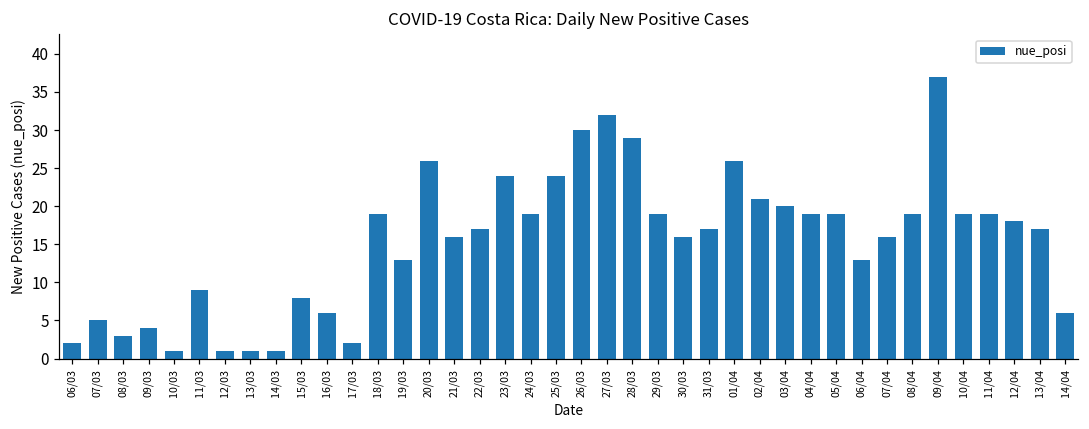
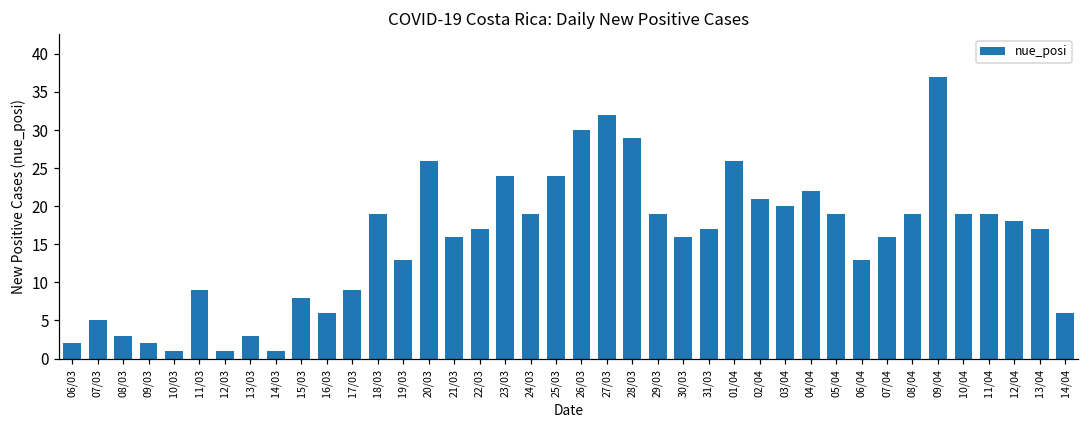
09/03: 4 -> 2
13/03: 1 -> 3
17/03: 2 -> 9
04/04: 19 -> 22
